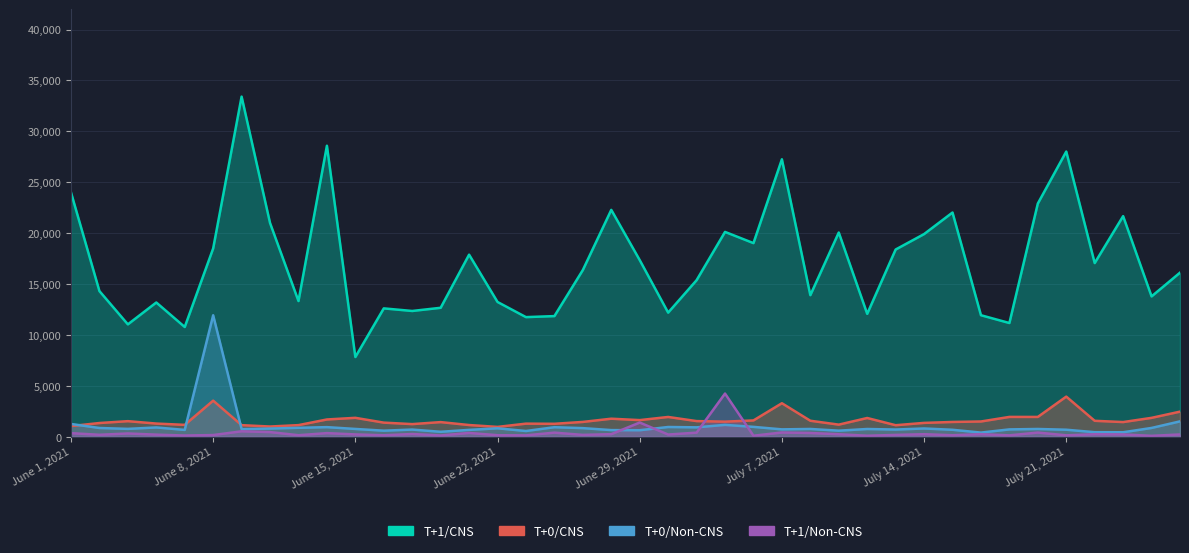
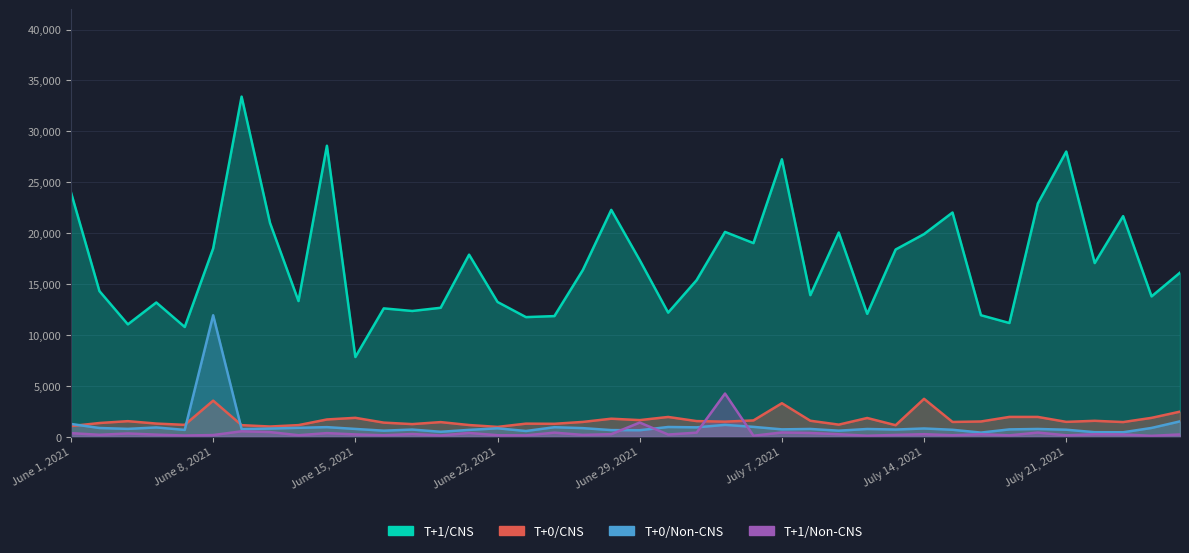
T+0/CNS, July 14, 2021: 1,400 -> 3,700
T+0/CNS, July 21, 2021: 3,900 -> 1,500
